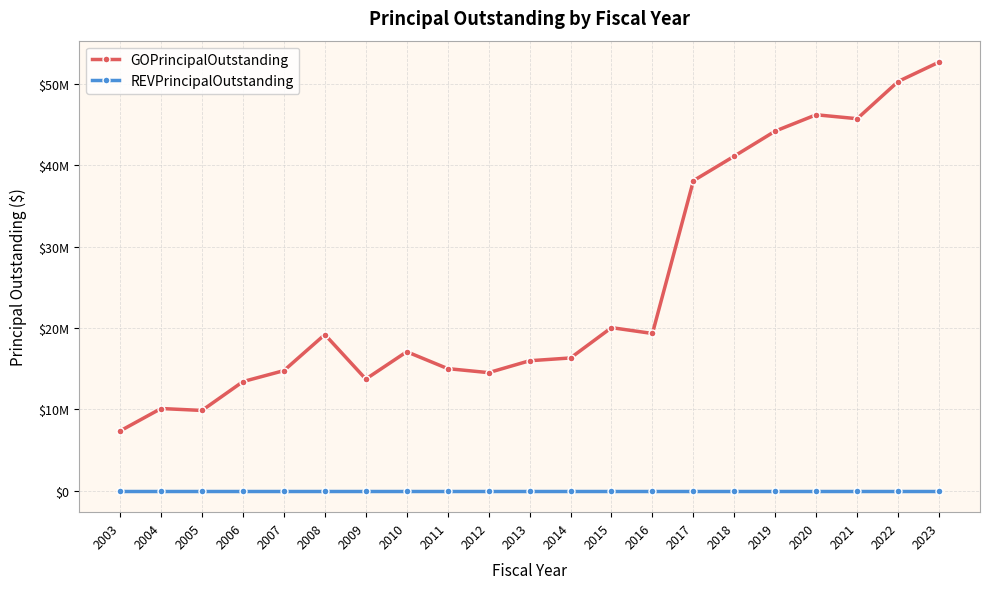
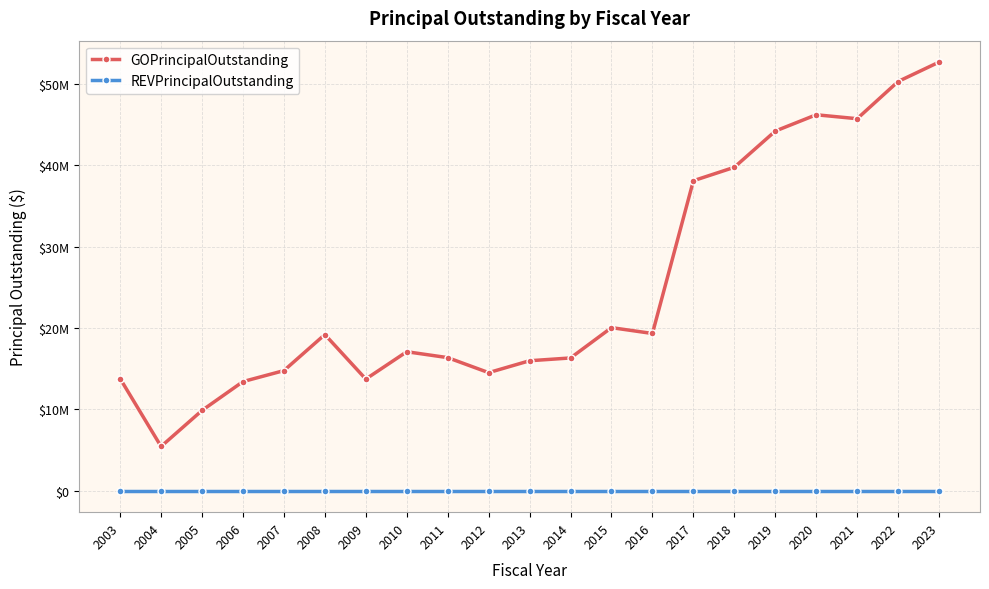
GOPrincipalOutstanding, 2003: $7000000 -> $14000000
GOPrincipalOutstanding, 2004: $10000000 -> $5000000
GOPrincipalOutstanding, 2011: $15000000 -> $16000000
GOPrincipalOutstanding, 2018: $41000000 -> $40000000
